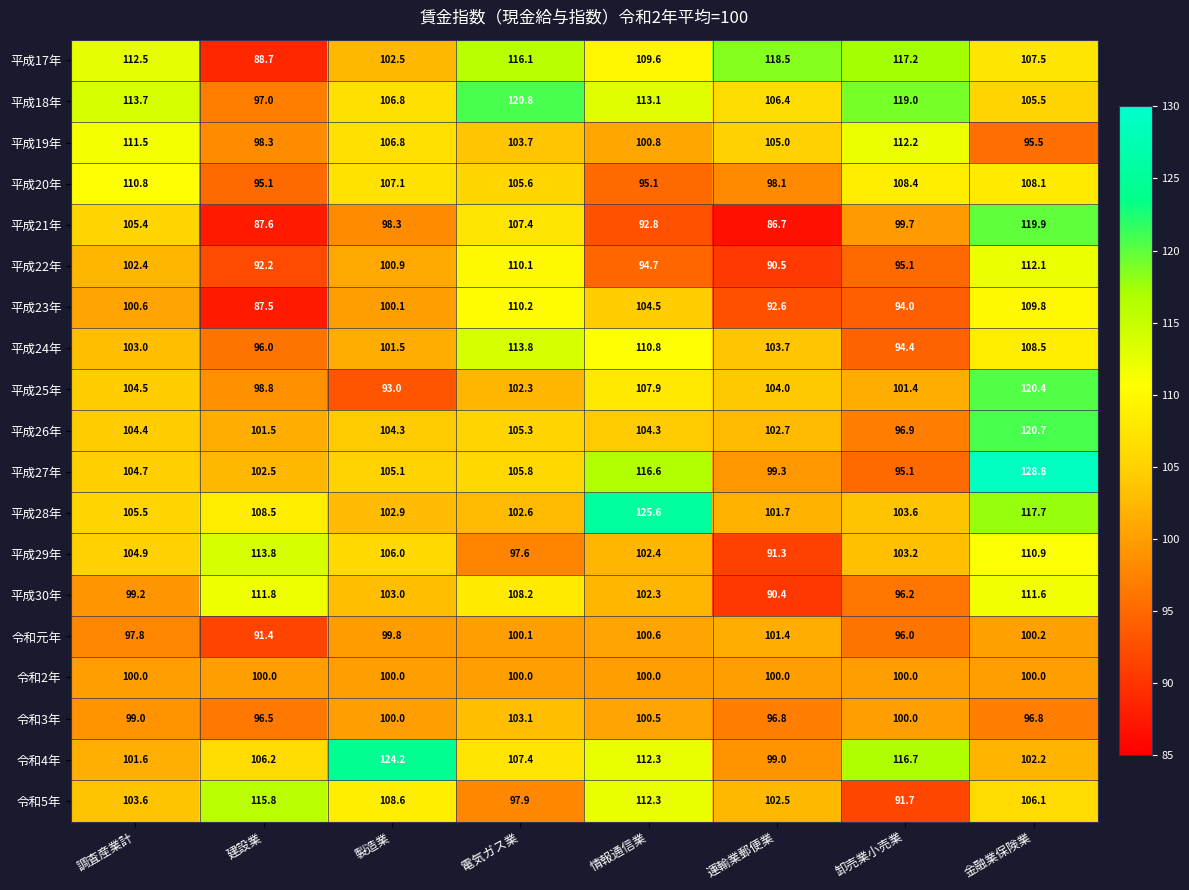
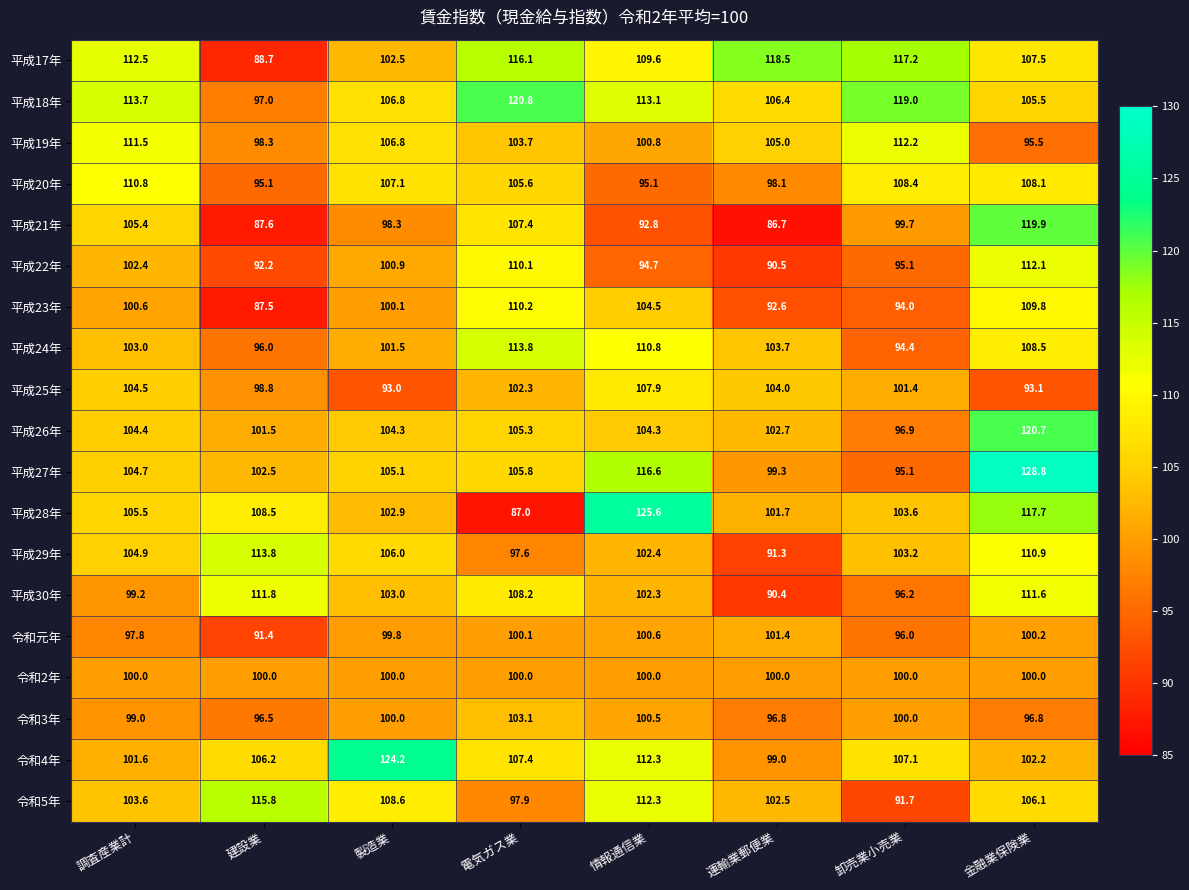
平成25年, 金融業保険業: 120.4 -> 93.1
平成28年, 電気ガス業: 102.6 -> 87.0
令和4年, 卸売業小売業: 116.7 -> 107.1
